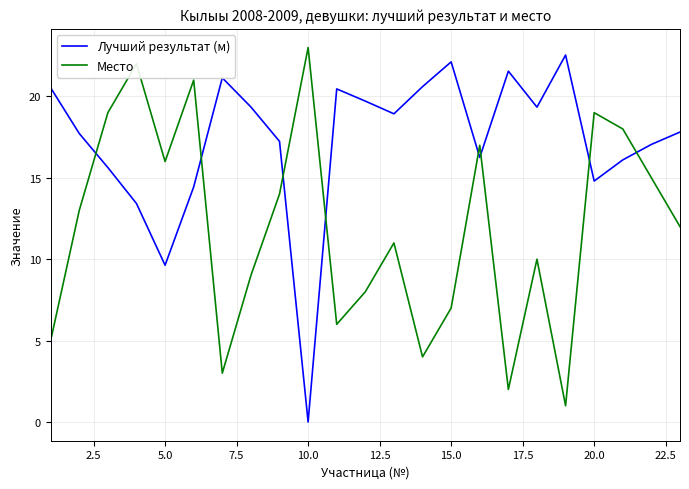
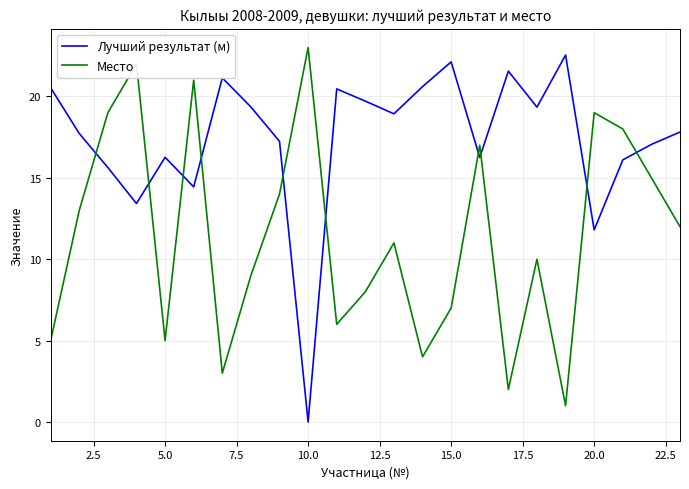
Лучший результат (м), 5.0: 9.6 -> 16.3
Место, 5.0: 16 -> 5
Лучший результат (м), 20.0: 14.8 -> 11.8
